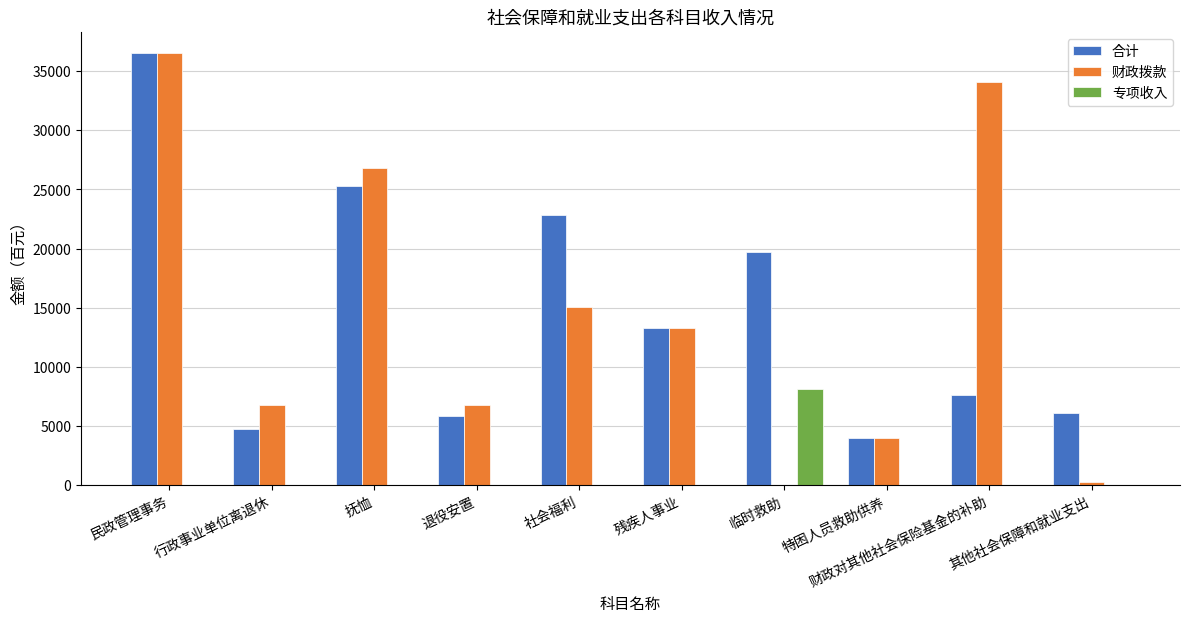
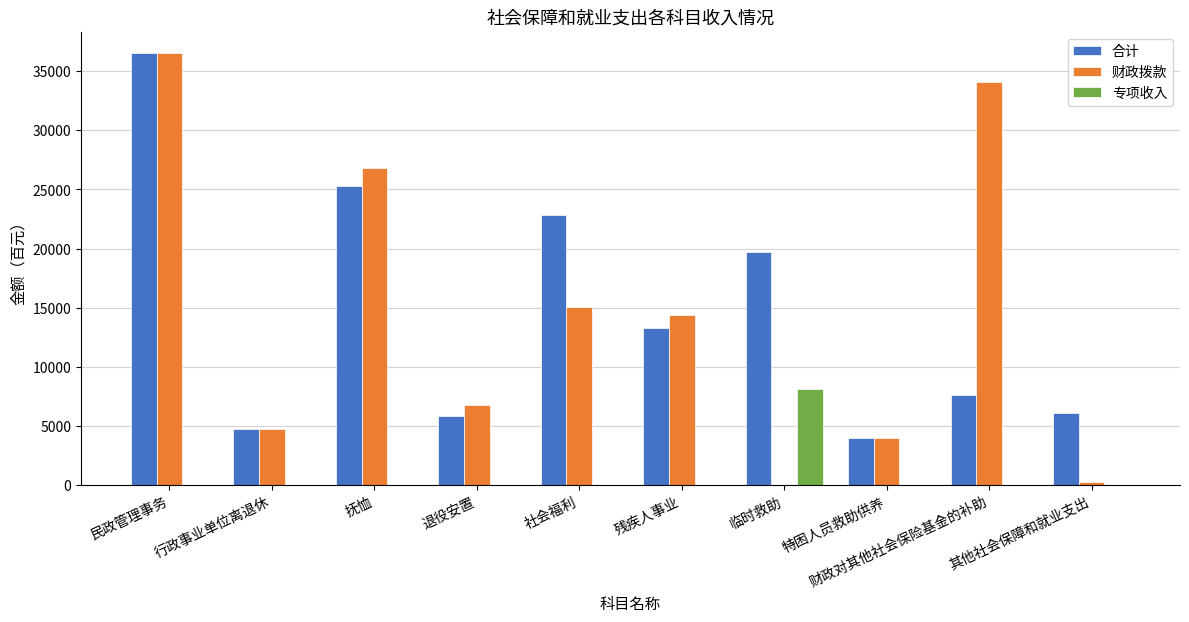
财政拨款, 行政事业单位离退休: 6700 -> 4700
财政拨款, 残疾人事业: 13300 -> 14400
